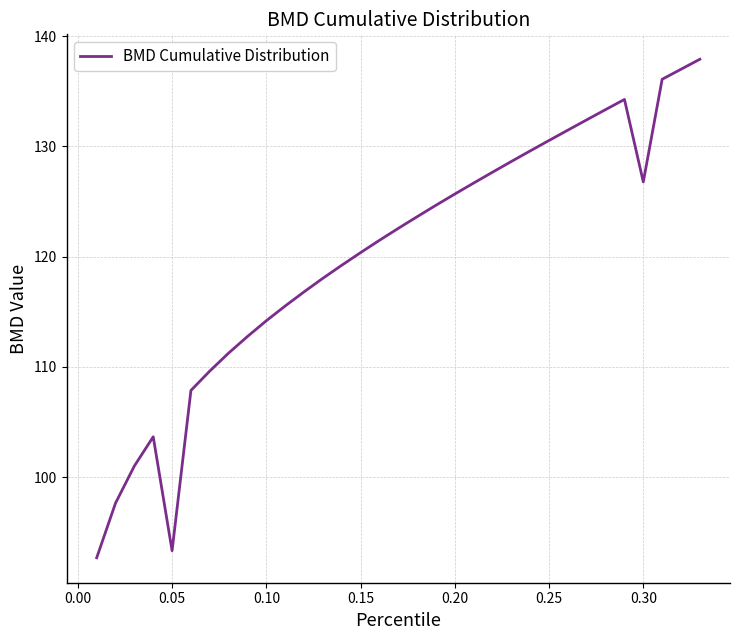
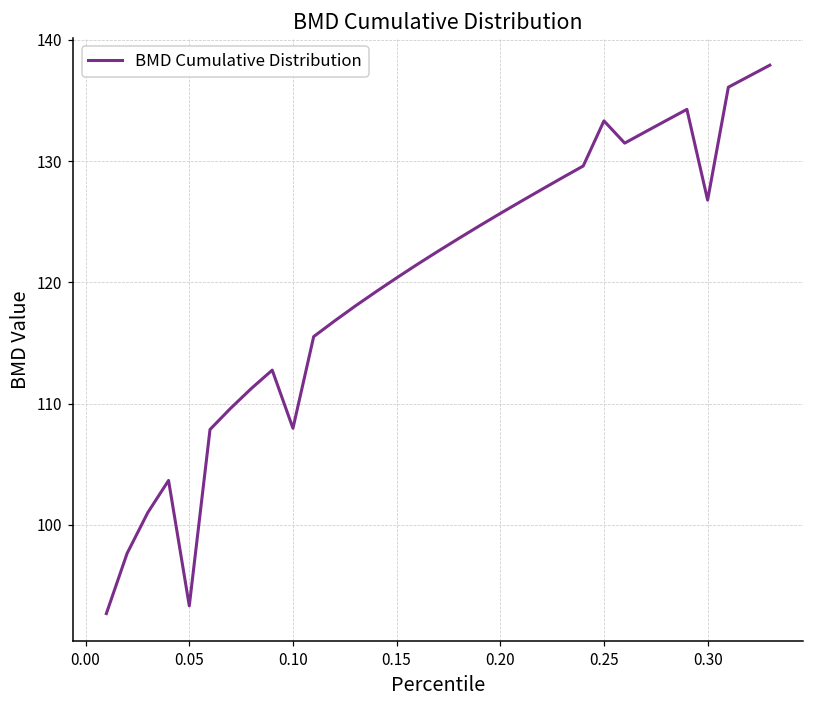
0.10: 114.2 -> 108.0
0.25: 130.5 -> 133.3
